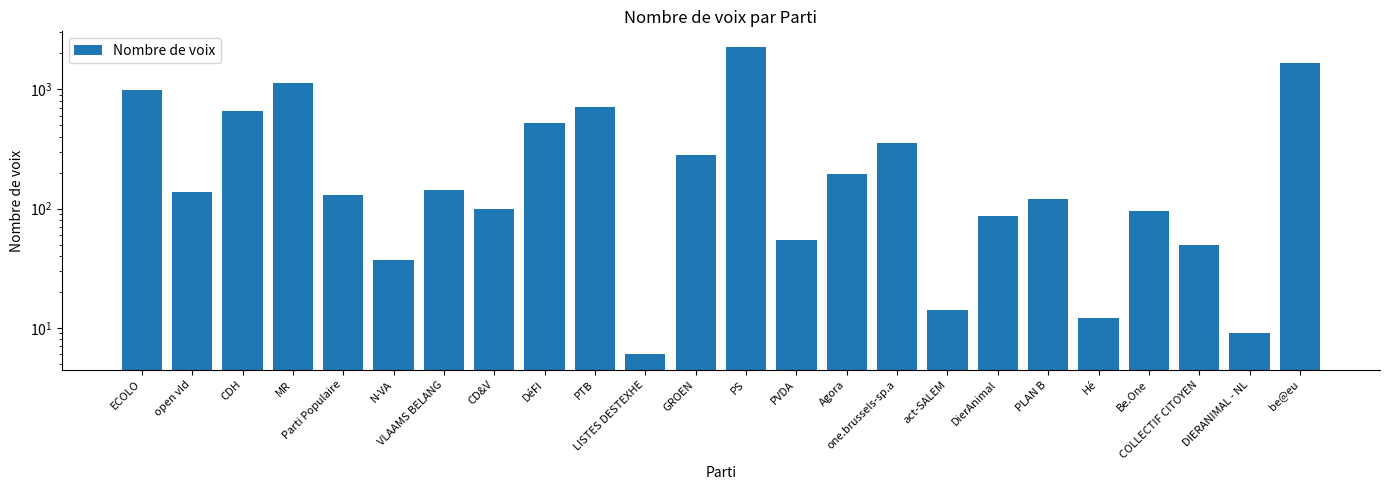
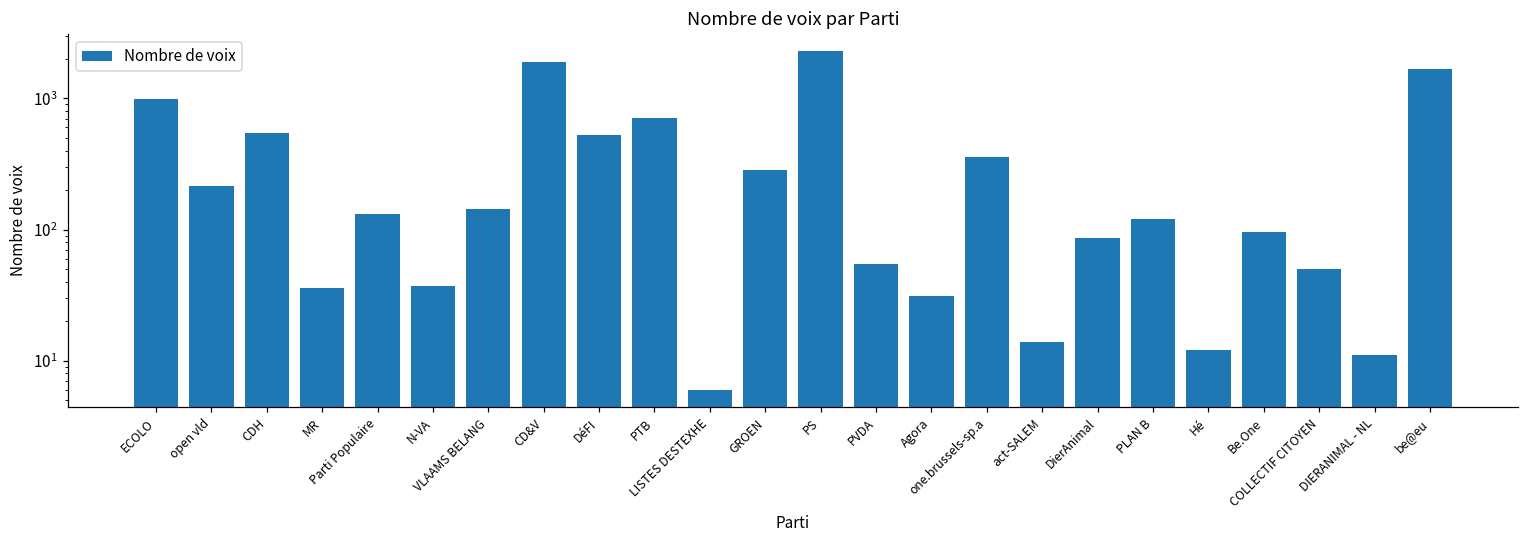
open vld: 140 -> 220
CDH: 700 -> 500
MR: 1100 -> 36
CD&V: 100 -> 1900
Agora: 200 -> 31
DIERANIMAL - NL: 9 -> 11
